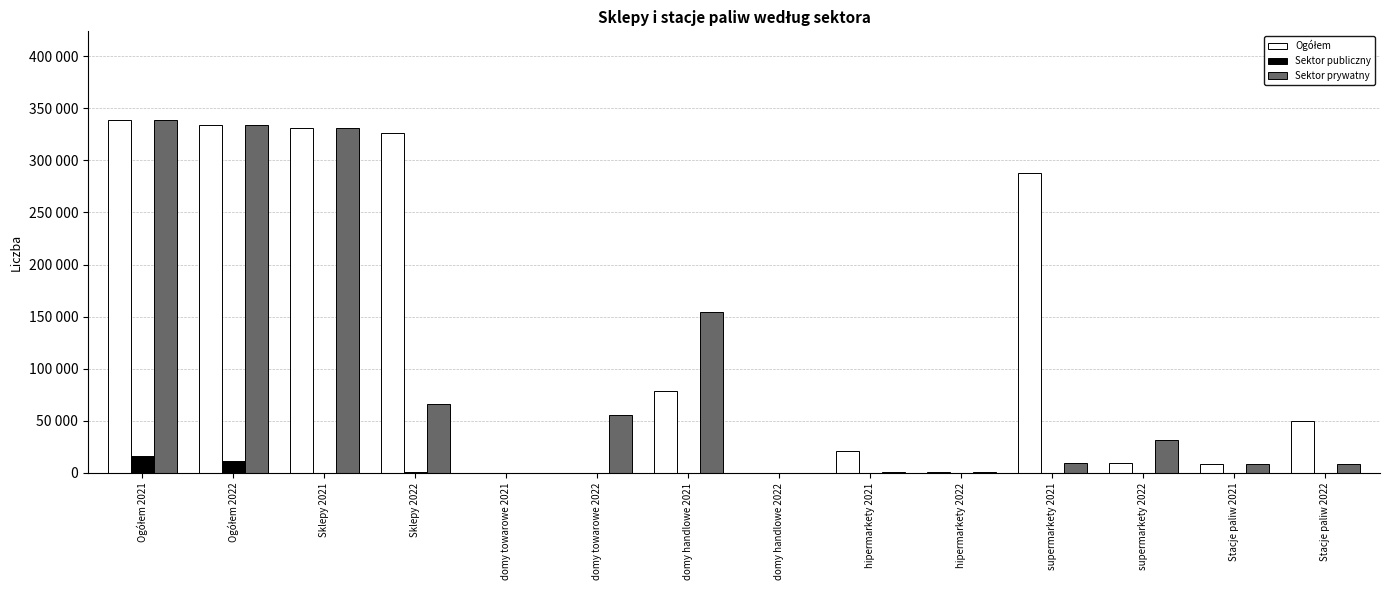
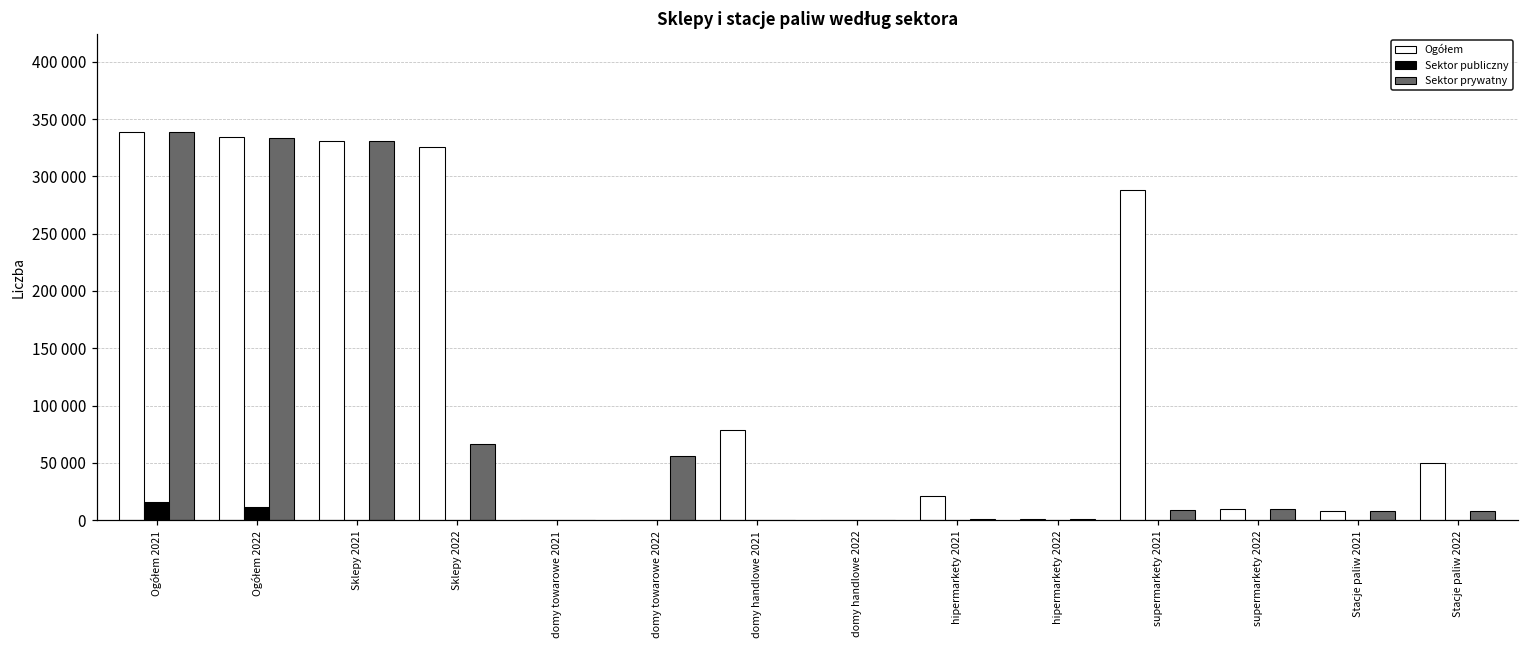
Sektor prywatny, domy handlowe 2021: 155000 -> 0
Sektor prywatny, supermarkety 2022: 32000 -> 10000
